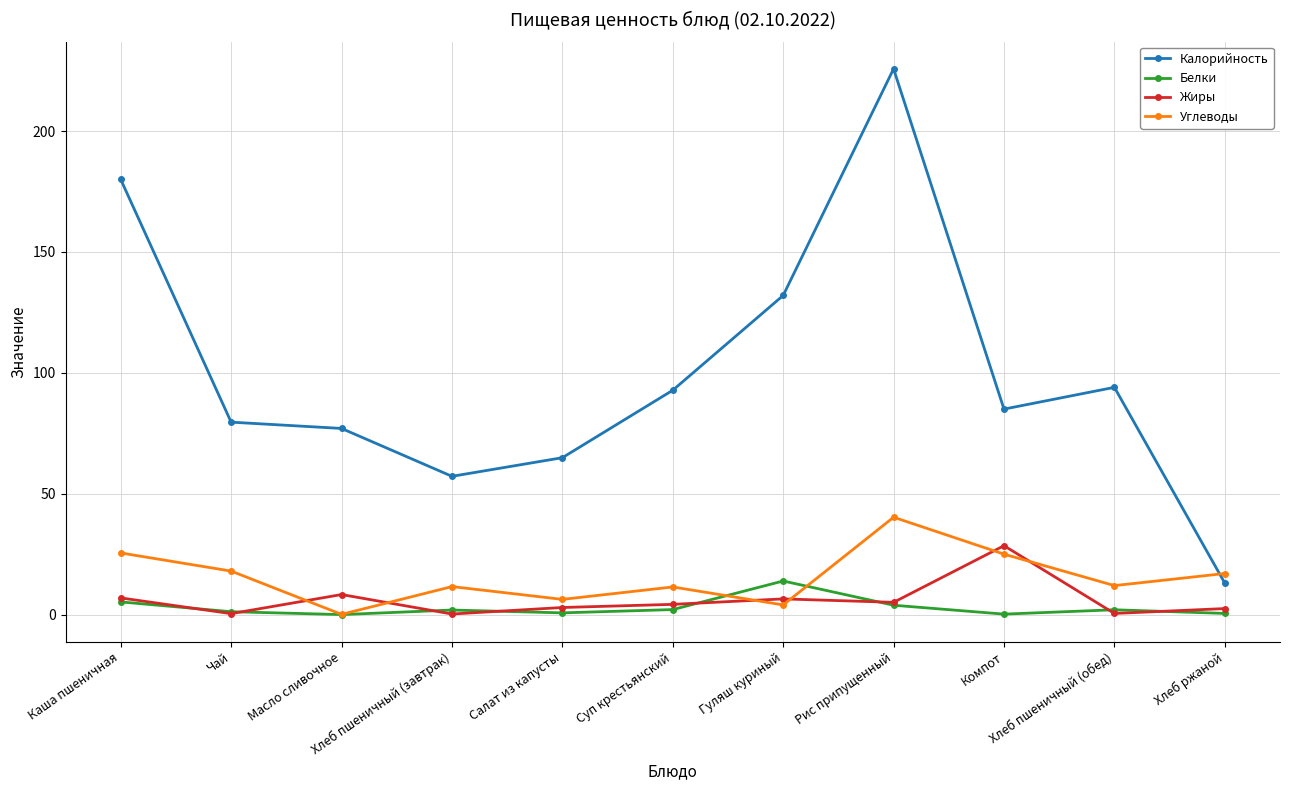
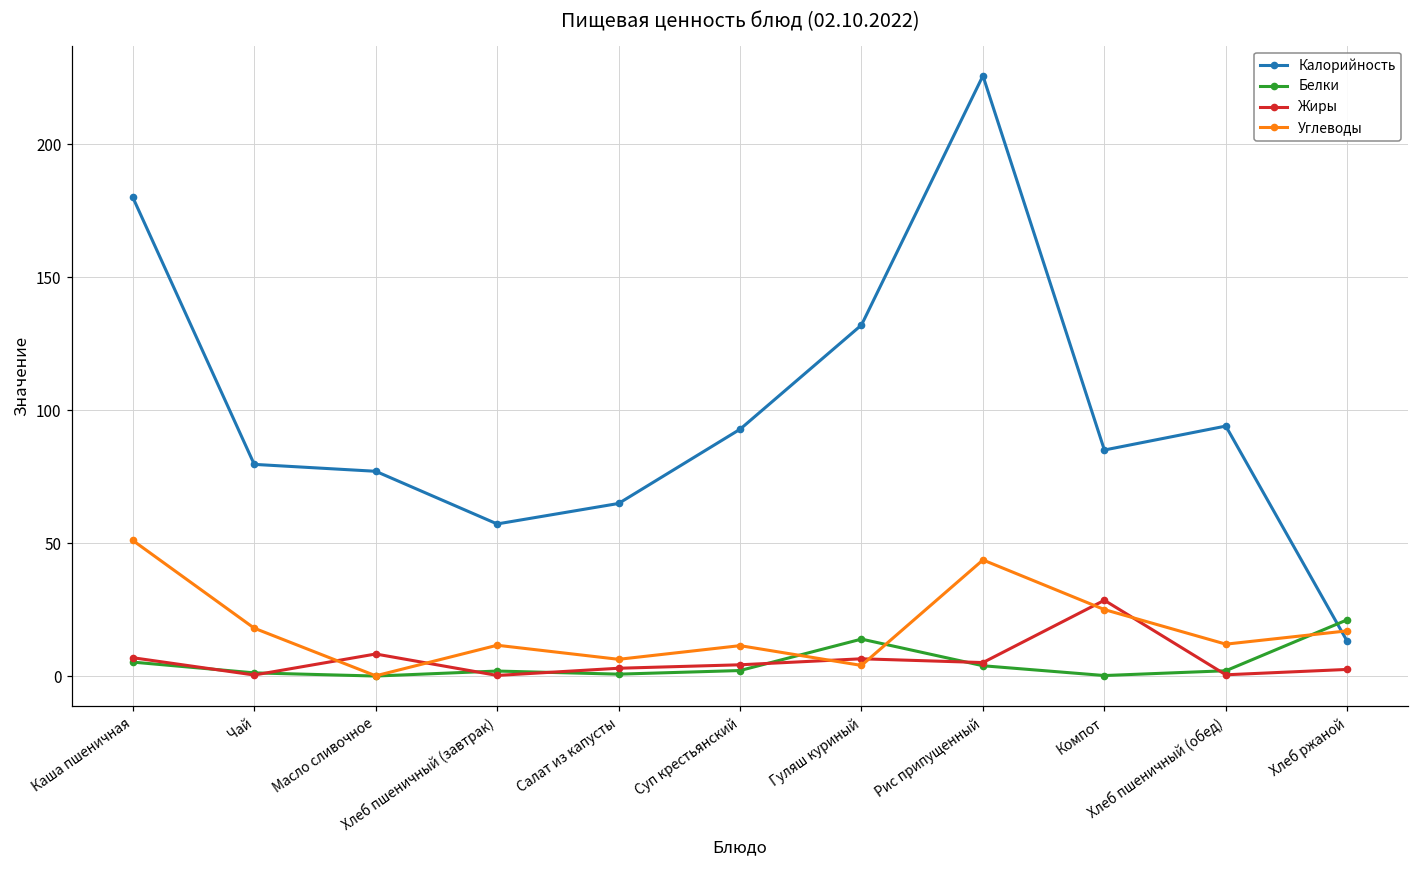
Углеводы, Каша пшеничная: 26 -> 51
Углеводы, Рис припущенный: 40 -> 44
Белки, Хлеб ржаной: 0 -> 21
